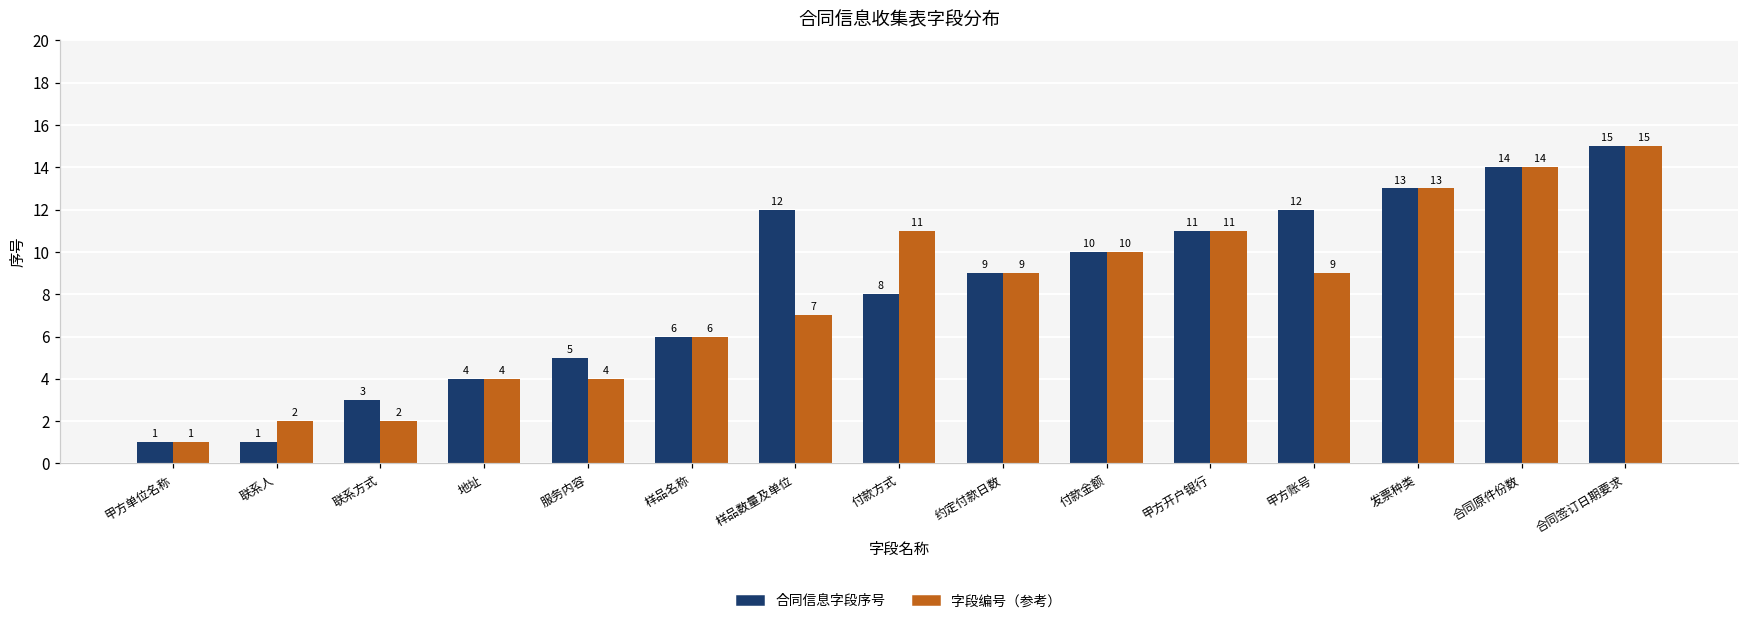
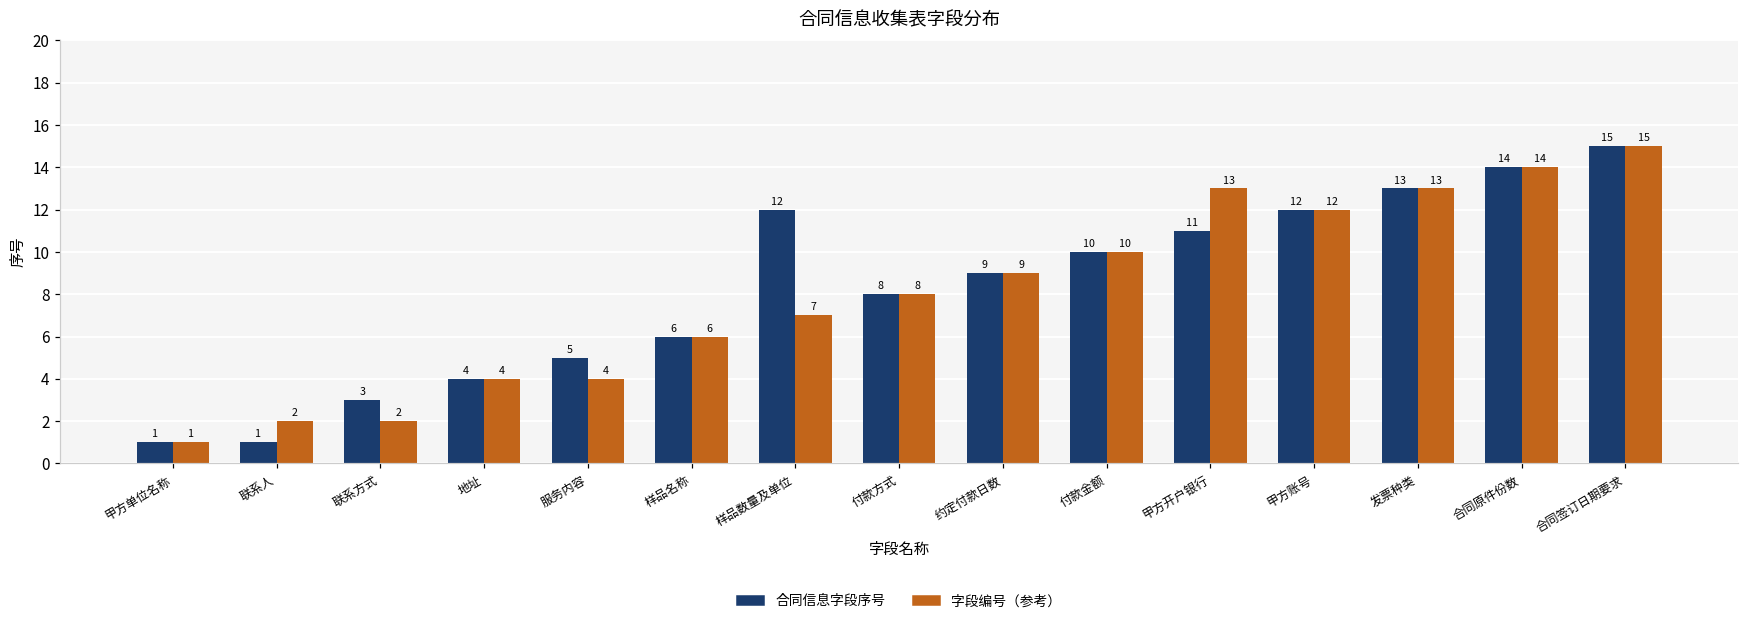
字段编号（参考）, 付款方式: 11 -> 8
字段编号（参考）, 甲方开户银行: 11 -> 13
字段编号（参考）, 甲方账号: 9 -> 12
